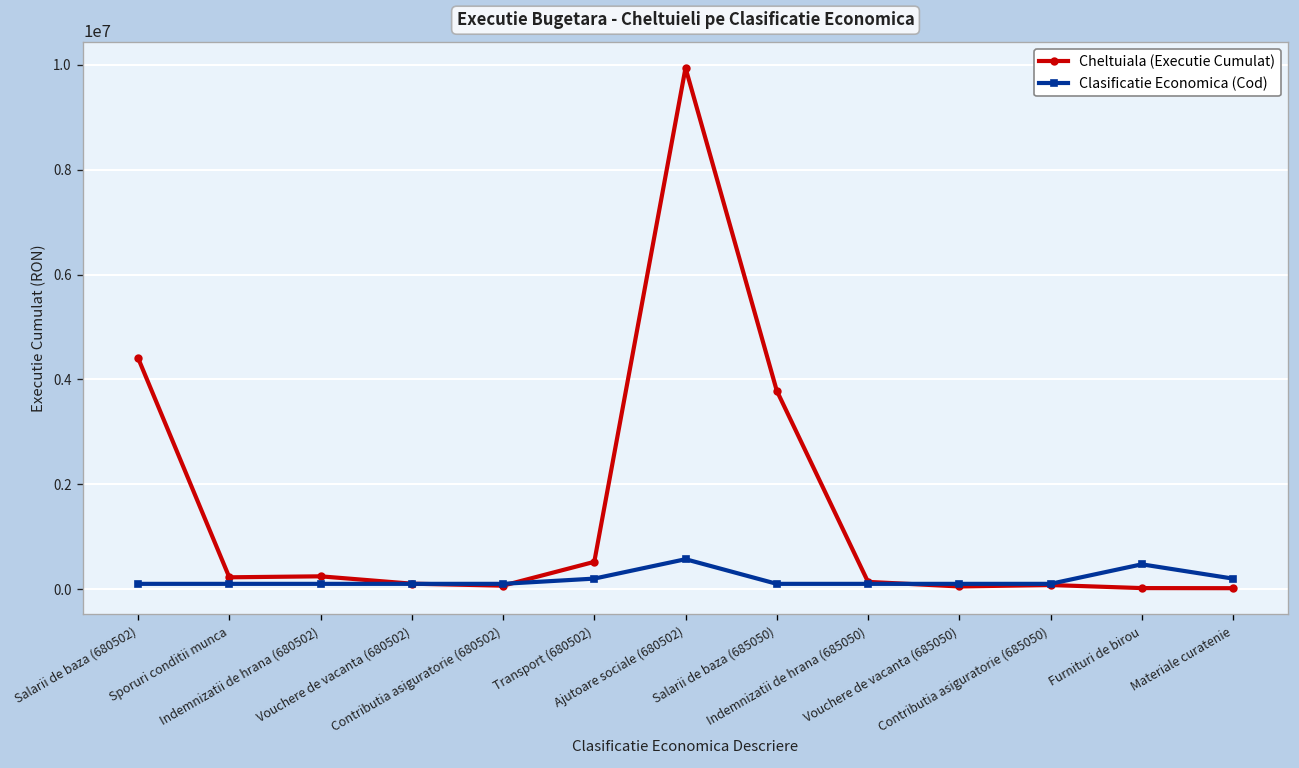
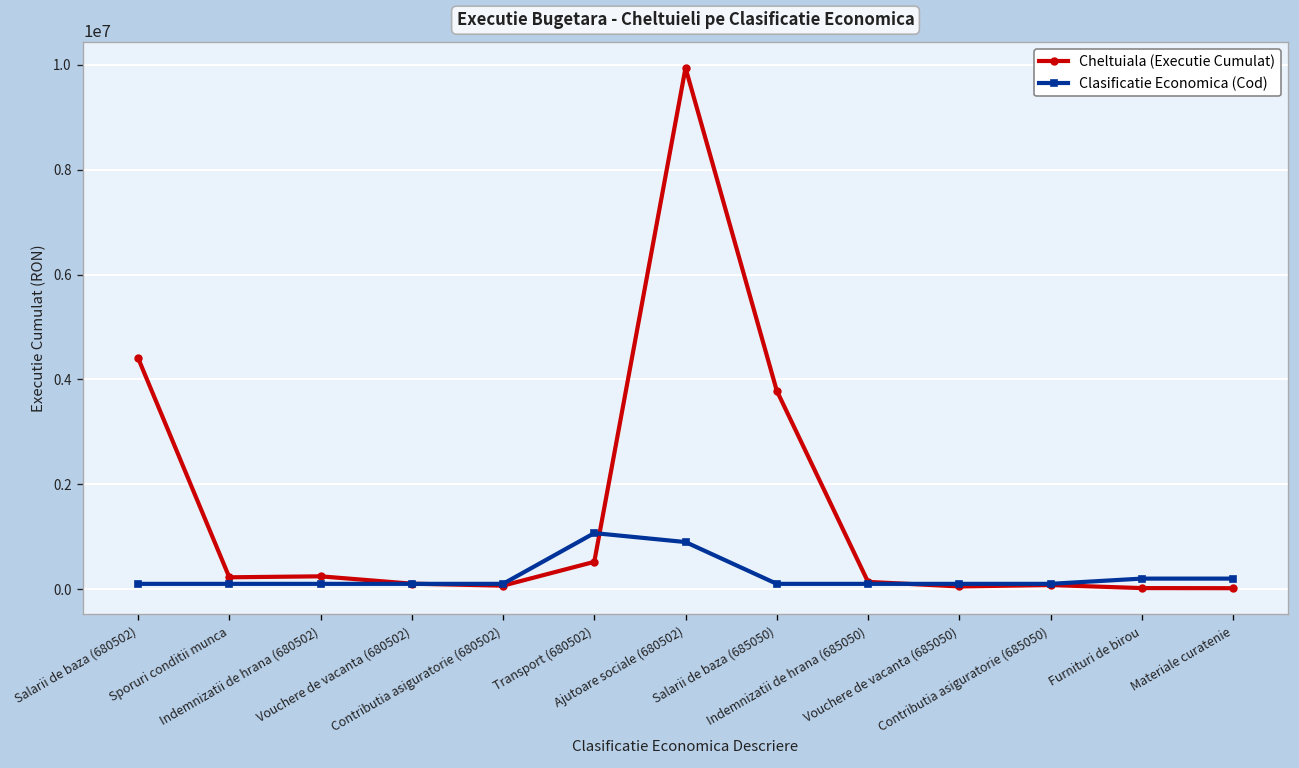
Clasificatie Economica (Cod), Transport (680502): 200000 -> 1100000
Clasificatie Economica (Cod), Ajutoare sociale (680502): 600000 -> 900000
Clasificatie Economica (Cod), Furnituri de birou: 500000 -> 200000
